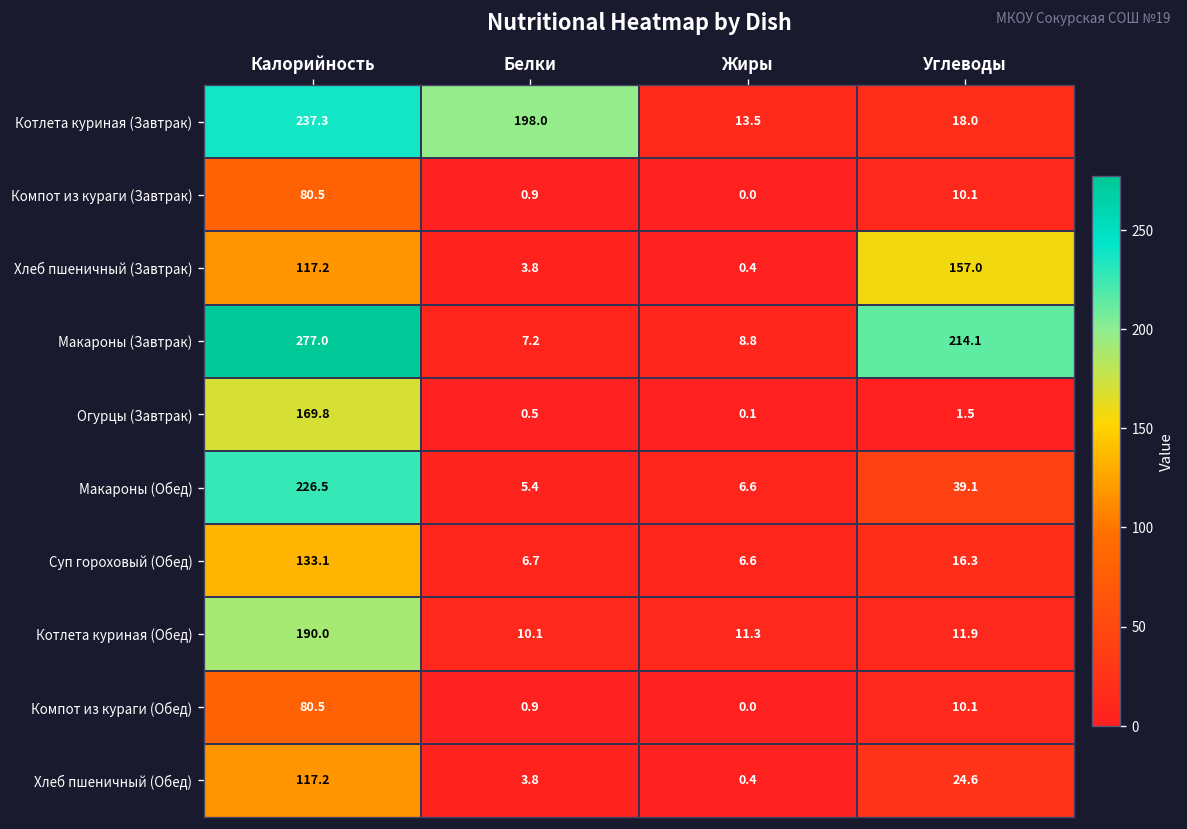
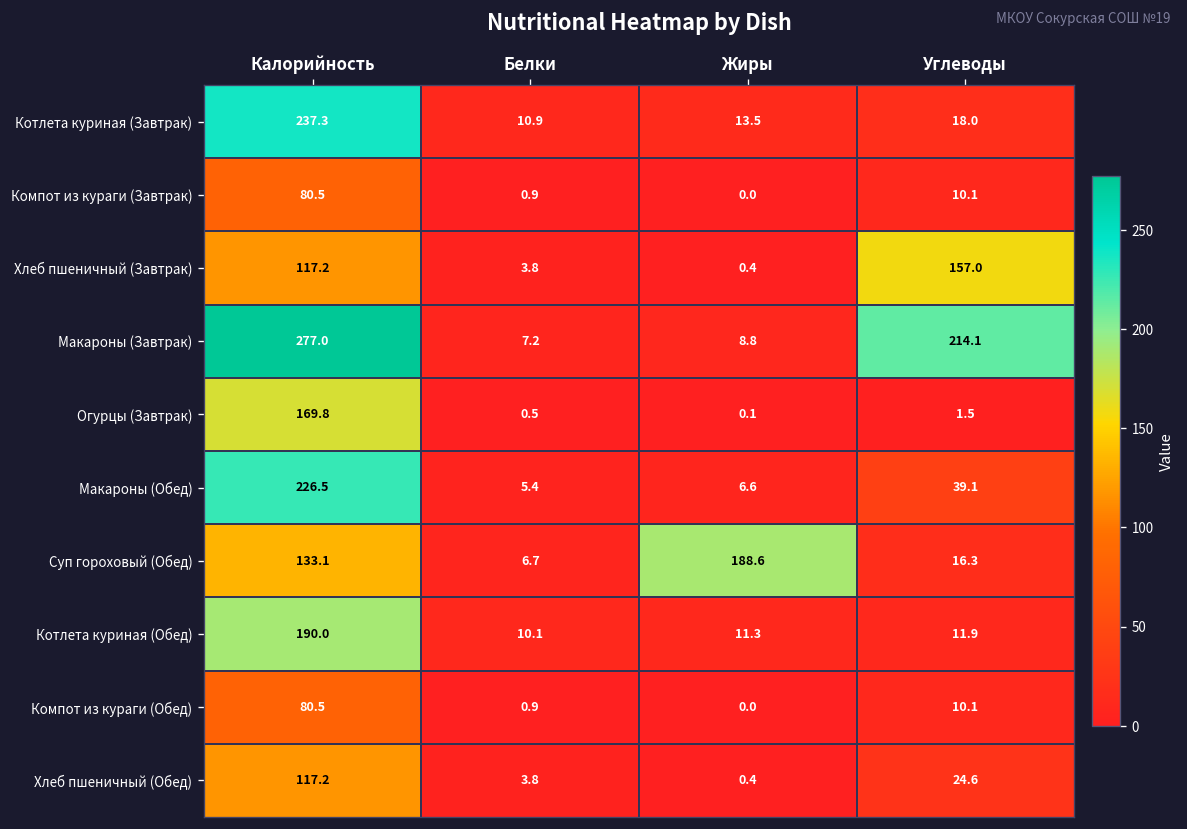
Котлета куриная (Завтрак), Белки: 198.0 -> 10.9
Суп гороховый (Обед), Жиры: 6.6 -> 188.6
